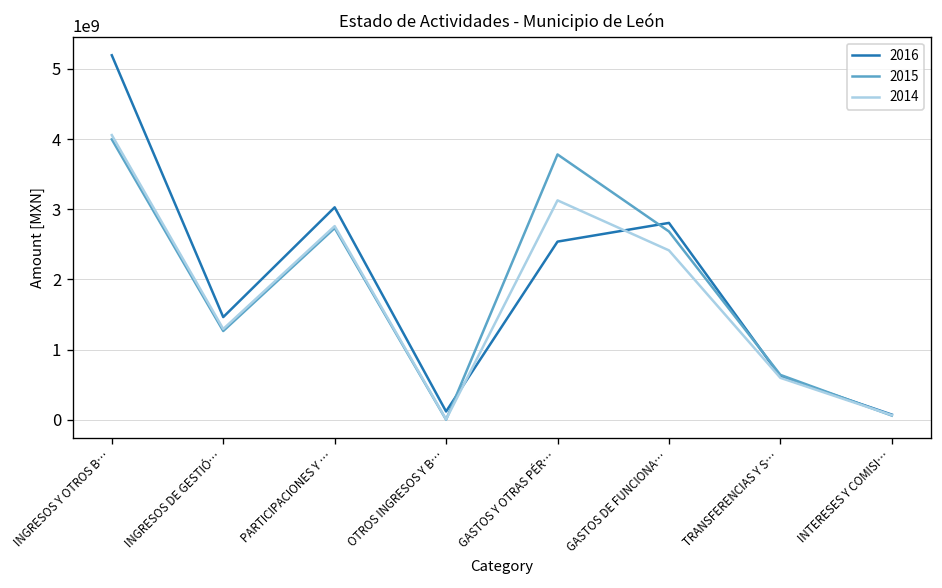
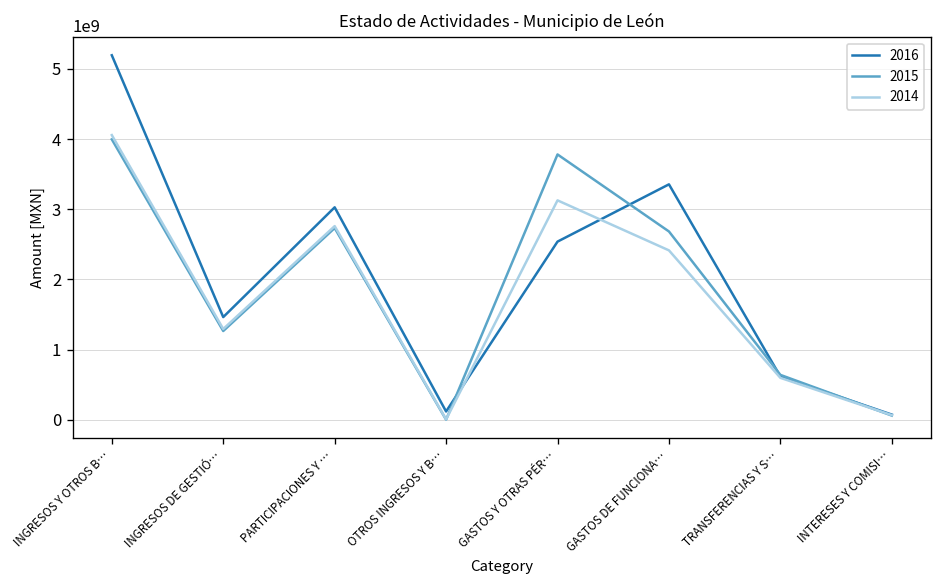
2016, GASTOS DE FUNCIONA…: 2800000000 -> 3400000000
